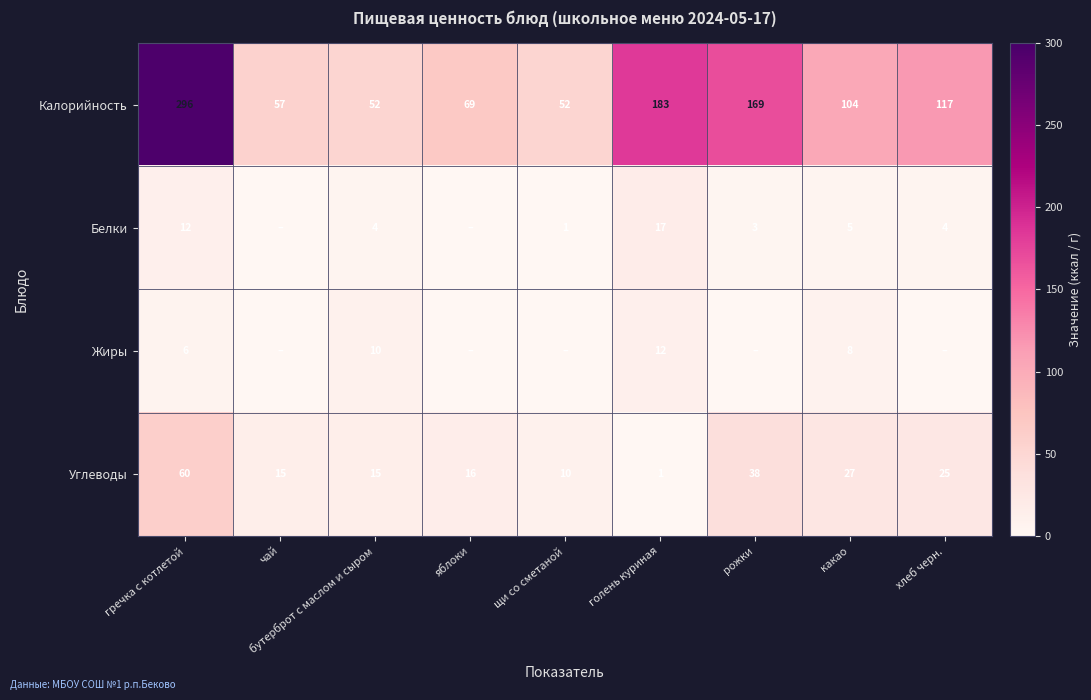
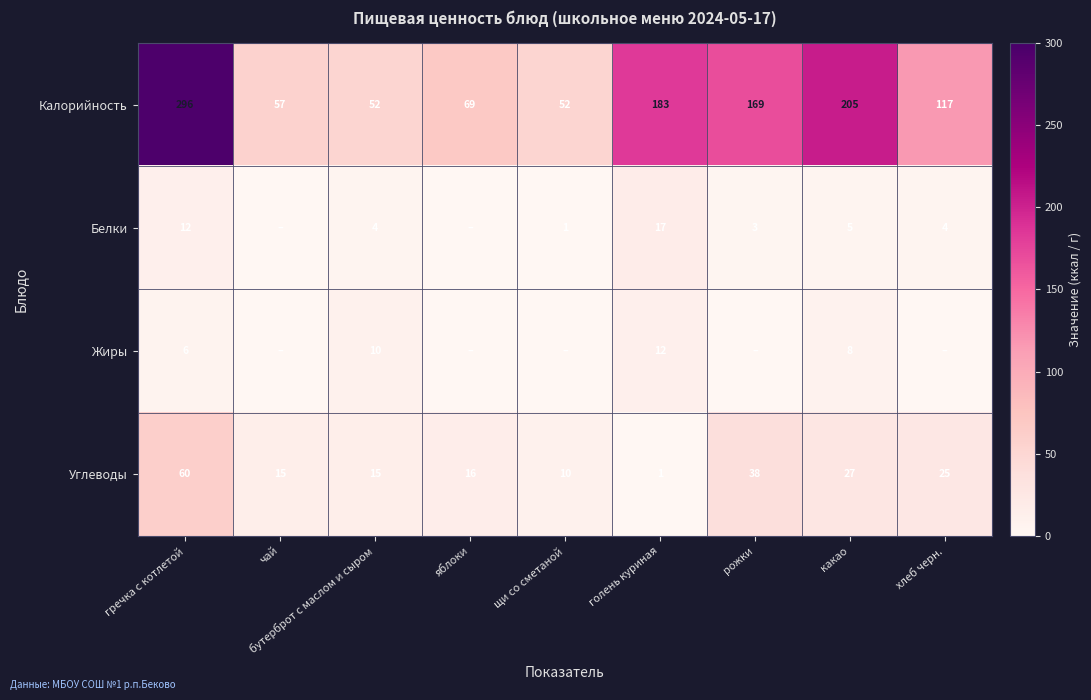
Калорийность, какао: 104 -> 205
